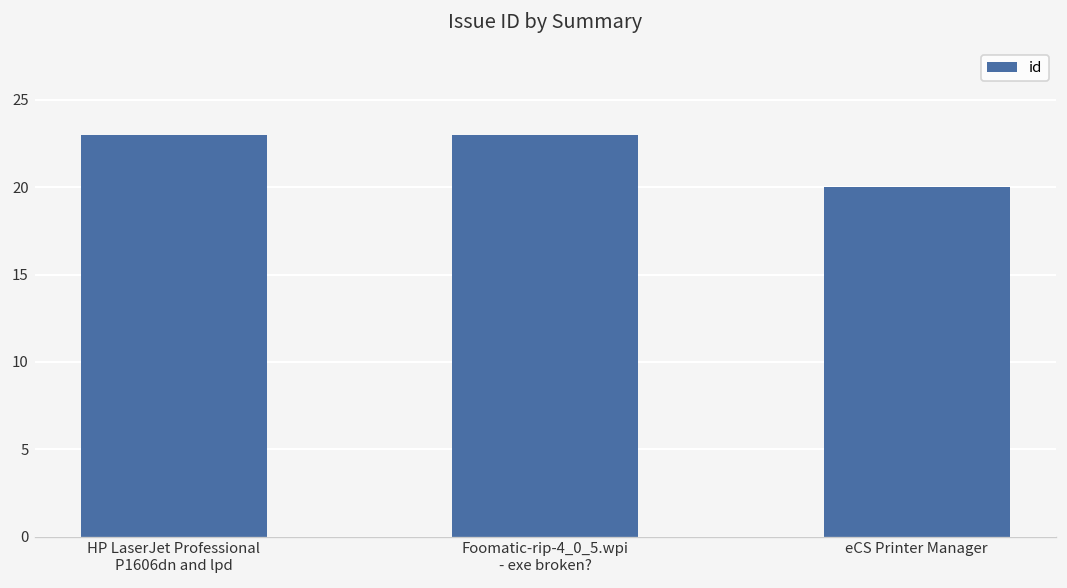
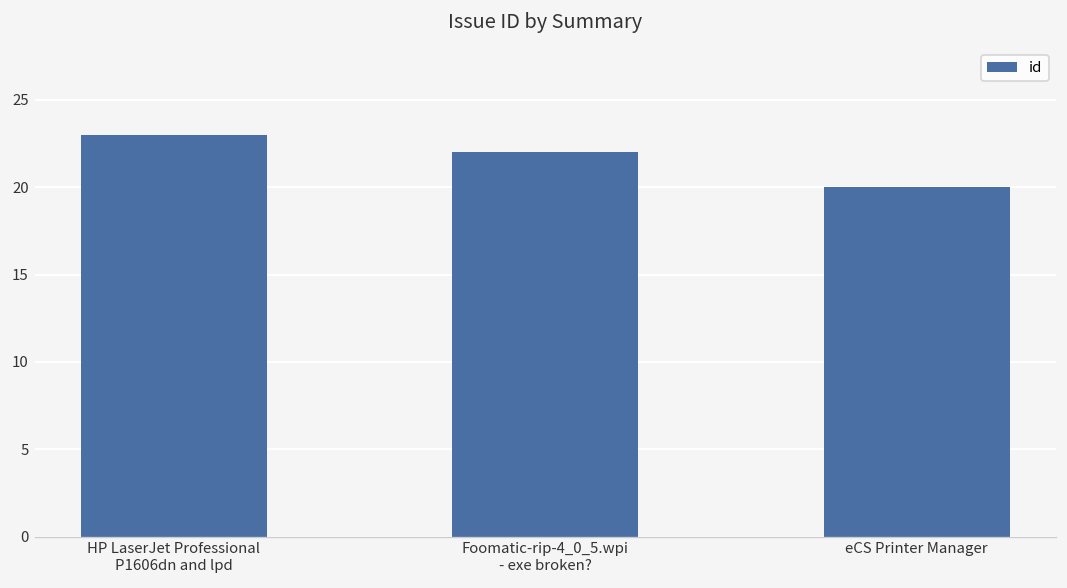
Foomatic-rip-4_0_5.wpi - exe broken?: 23 -> 22
